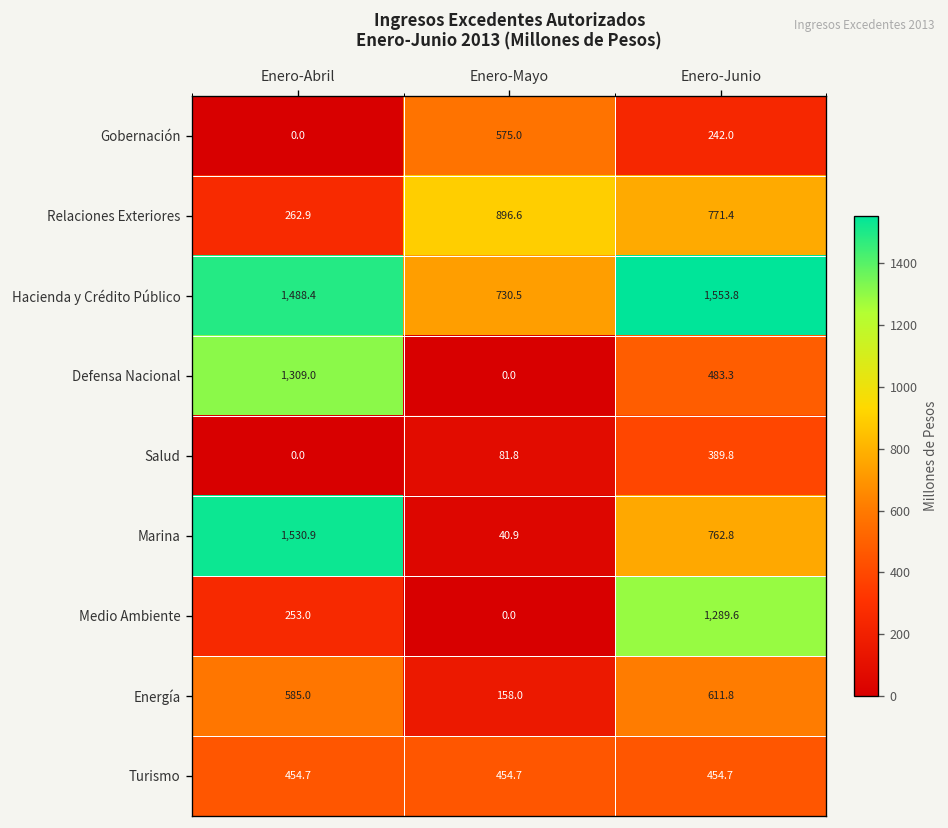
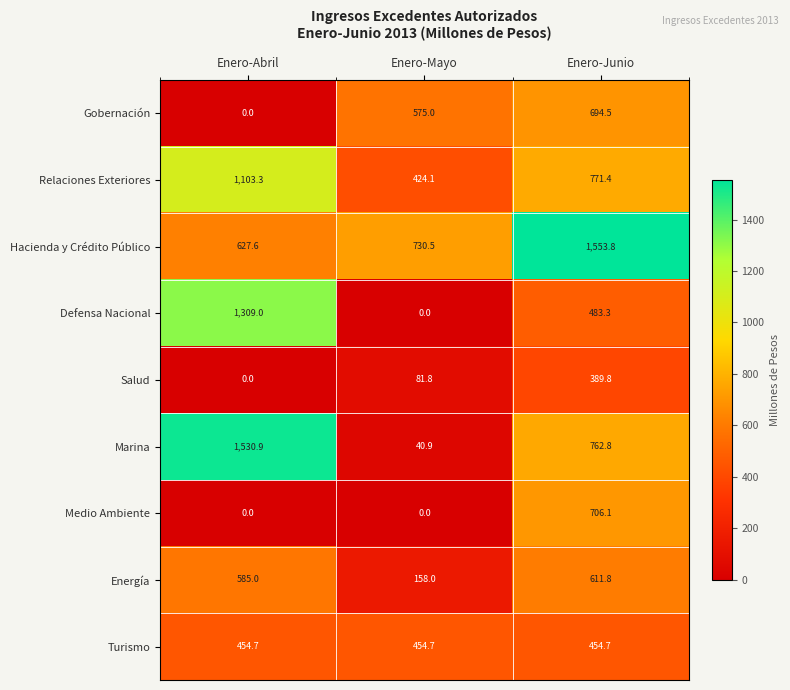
Gobernación, Enero-Junio: 242.0 -> 694.5
Relaciones Exteriores, Enero-Abril: 262.9 -> 1,103.3
Relaciones Exteriores, Enero-Mayo: 896.6 -> 424.1
Hacienda y Crédito Público, Enero-Abril: 1,488.4 -> 627.6
Medio Ambiente, Enero-Abril: 253.0 -> 0.0
Medio Ambiente, Enero-Junio: 1,289.6 -> 706.1
